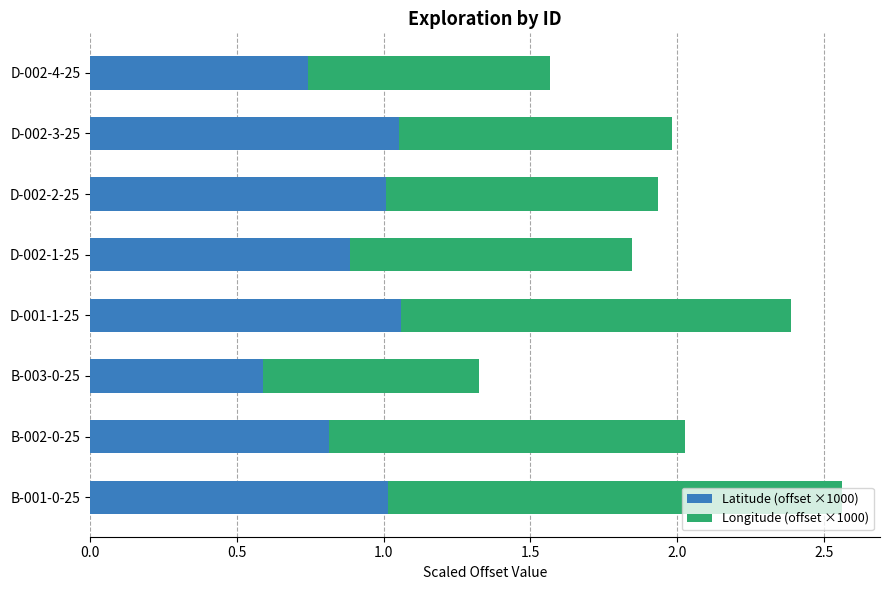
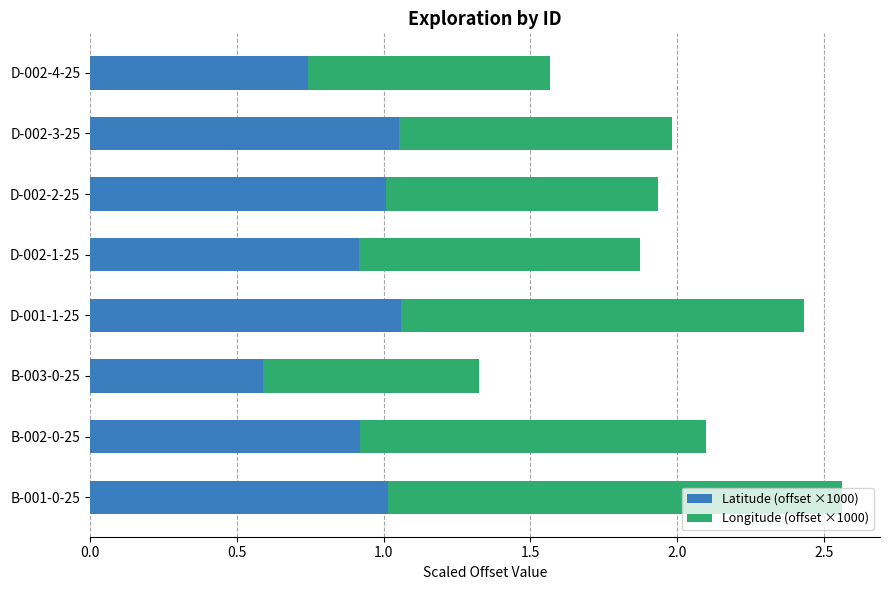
Latitude (offset ×1000), D-002-1-25: 0.89 -> 0.92
Longitude (offset ×1000), D-001-1-25: 1.33 -> 1.37
Latitude (offset ×1000), B-002-0-25: 0.81 -> 0.92
Longitude (offset ×1000), B-002-0-25: 1.21 -> 1.18
